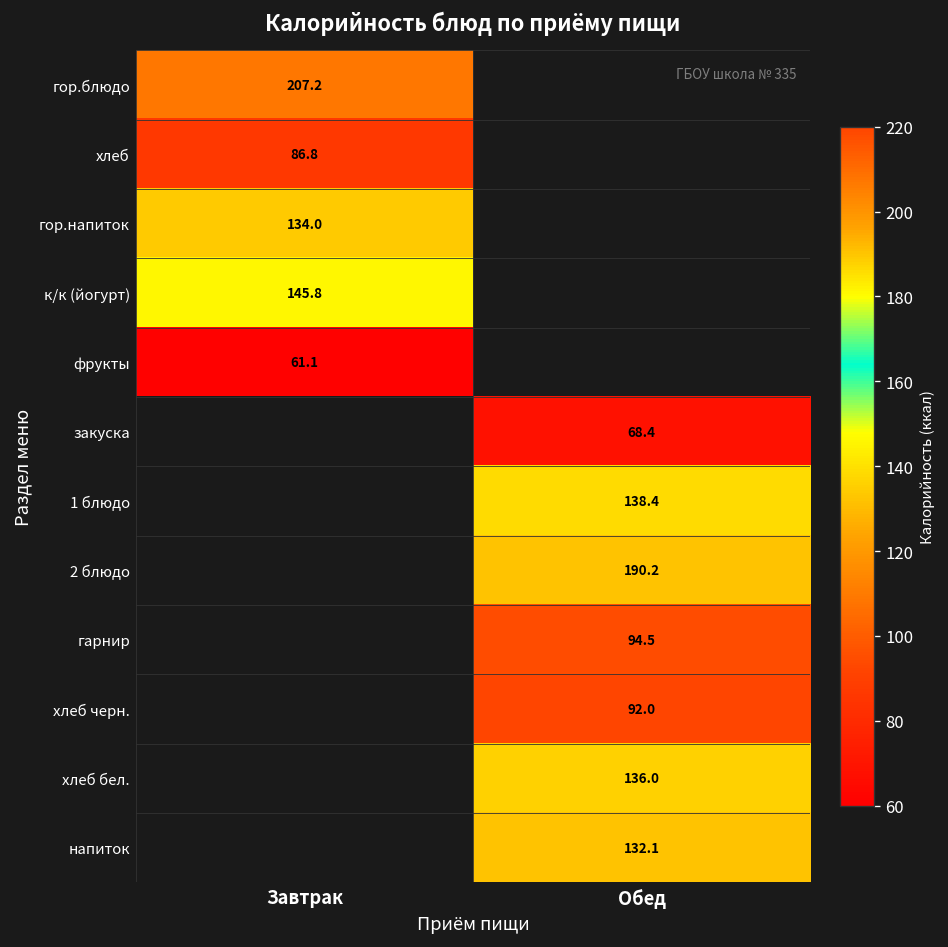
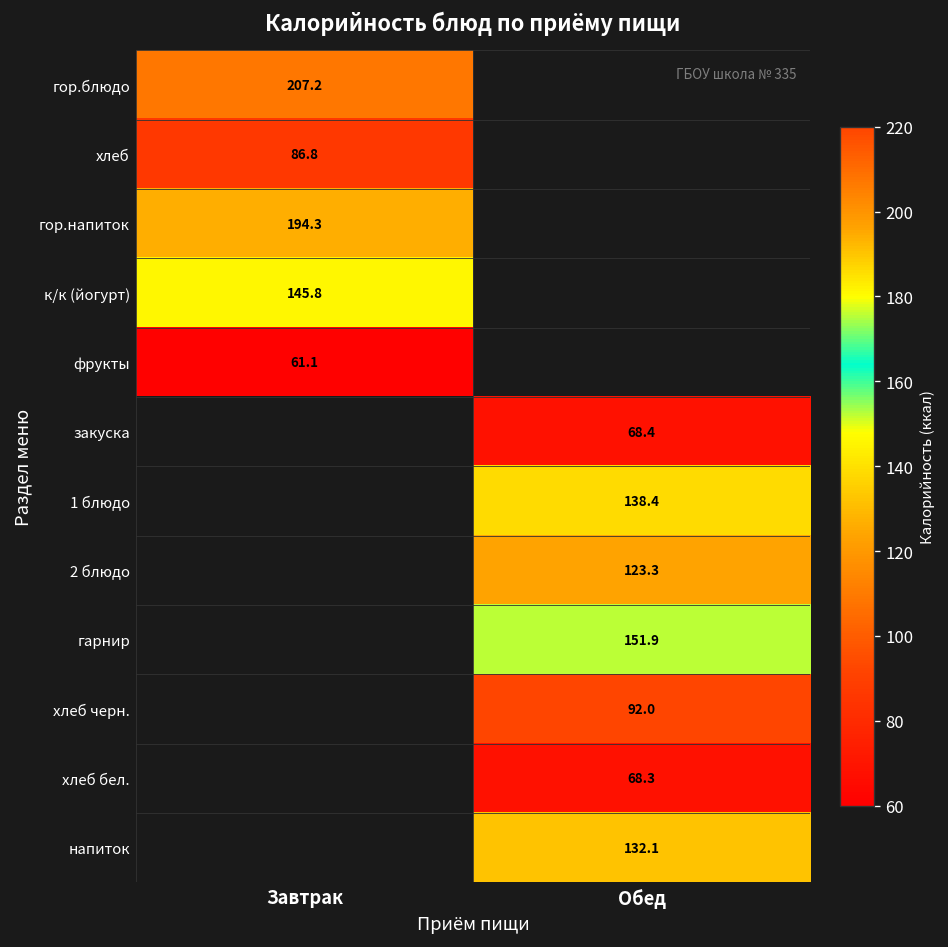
гор.напиток, Завтрак: 134.0 -> 194.3
2 блюдо, Обед: 190.2 -> 123.3
гарнир, Обед: 94.5 -> 151.9
хлеб бел., Обед: 136.0 -> 68.3
